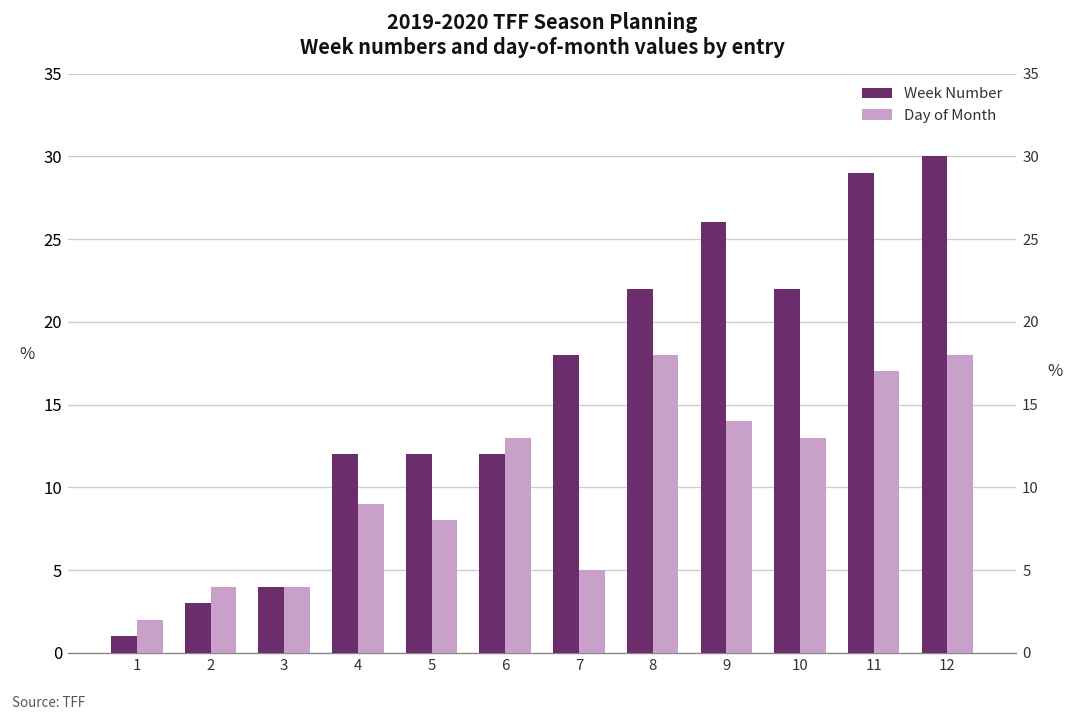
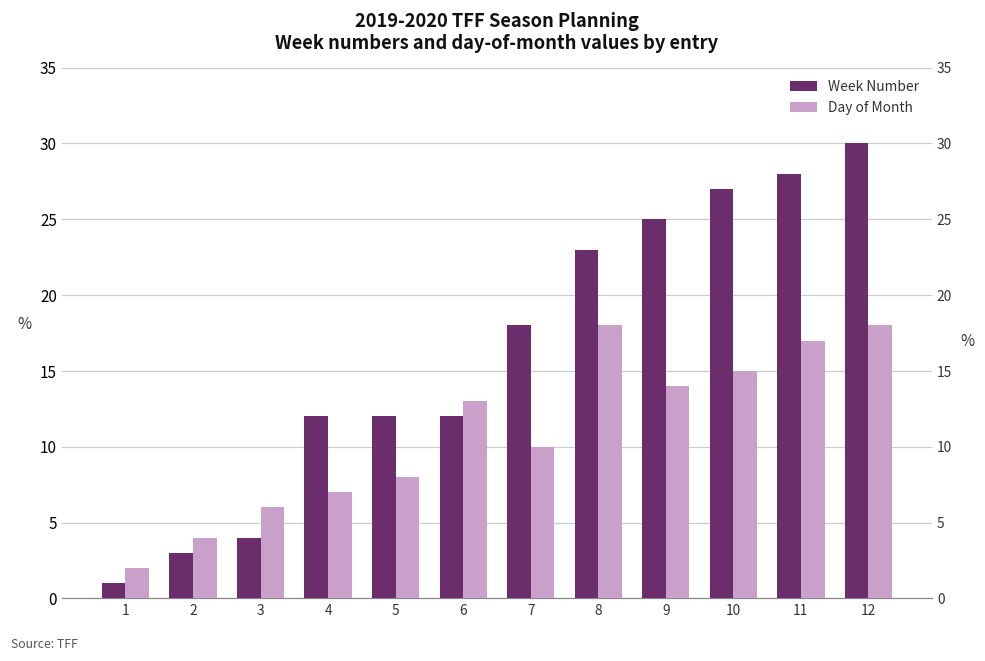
Day of Month, 3: 4 -> 6
Day of Month, 4: 9 -> 7
Day of Month, 7: 5 -> 10
Week Number, 8: 22 -> 23
Week Number, 9: 26 -> 25
Week Number, 10: 22 -> 27
Day of Month, 10: 13 -> 15
Week Number, 11: 29 -> 28
